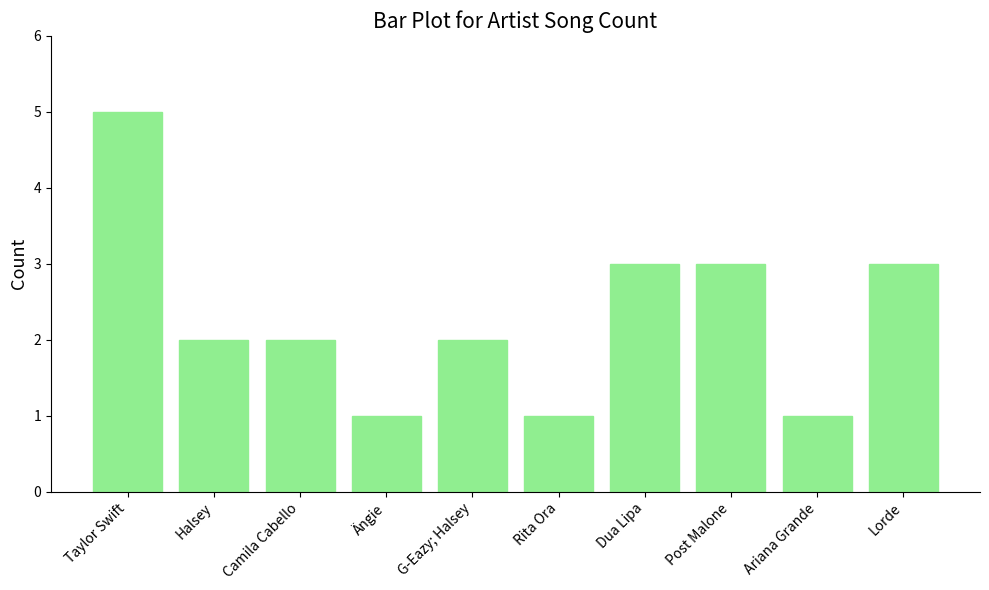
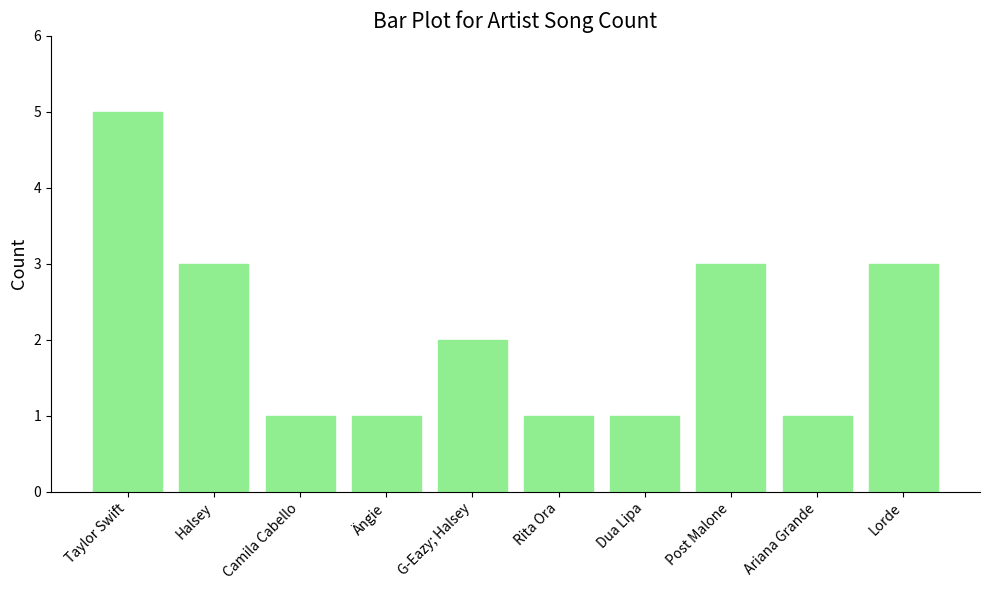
Halsey: 2 -> 3
Camila Cabello: 2 -> 1
Dua Lipa: 3 -> 1
